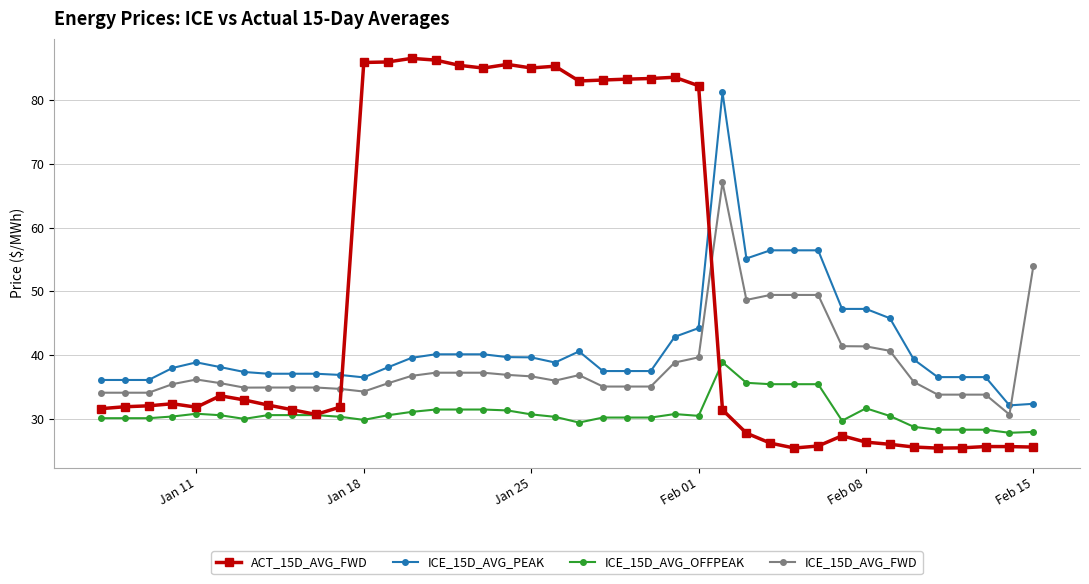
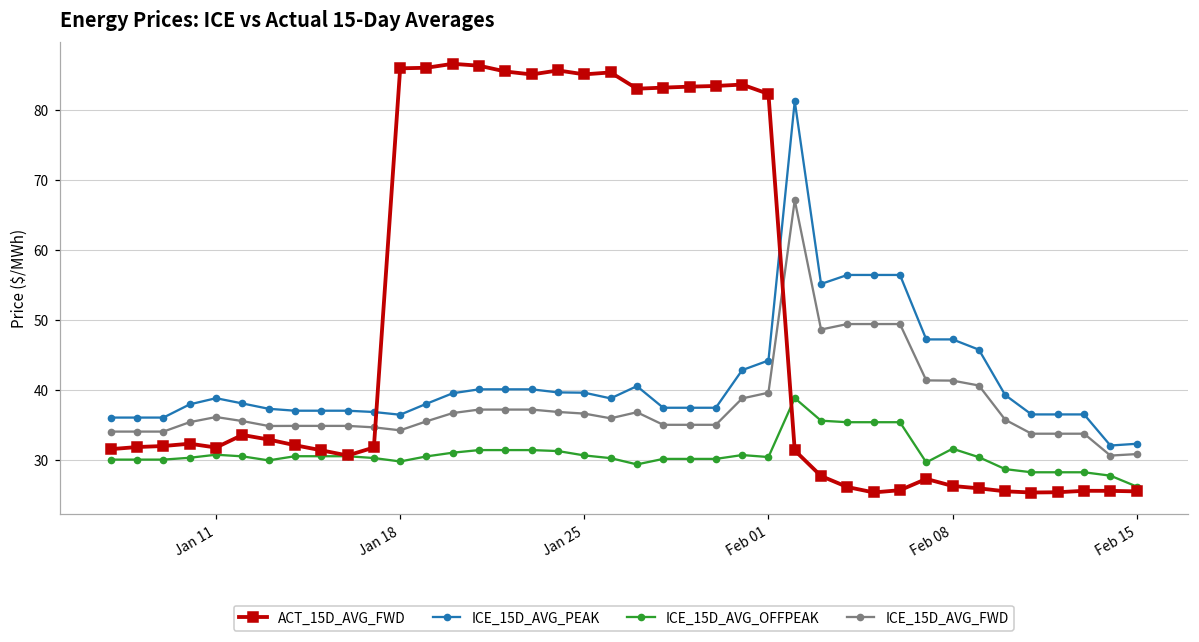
ICE_15D_AVG_OFFPEAK, Feb 15: 28 -> 26
ICE_15D_AVG_FWD, Feb 15: 54 -> 31
